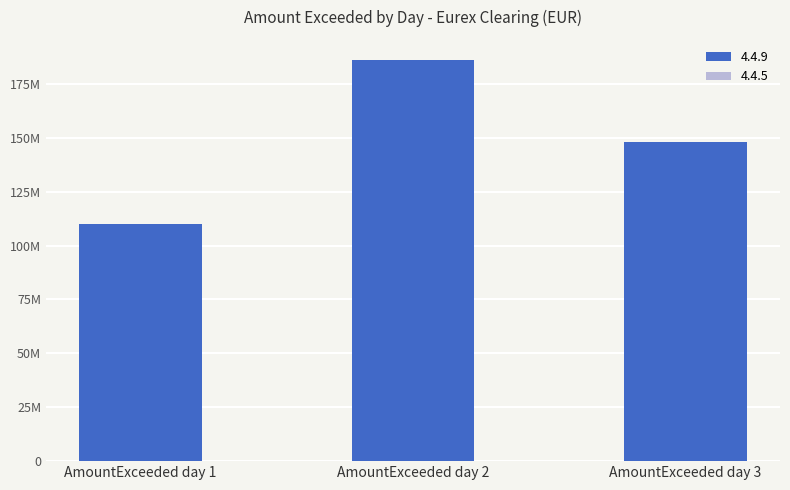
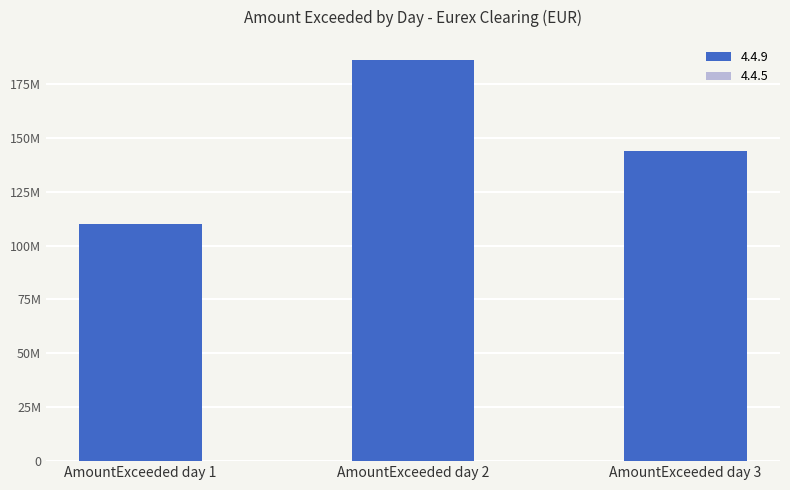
4.4.9, AmountExceeded day 3: 148000000 -> 144000000
